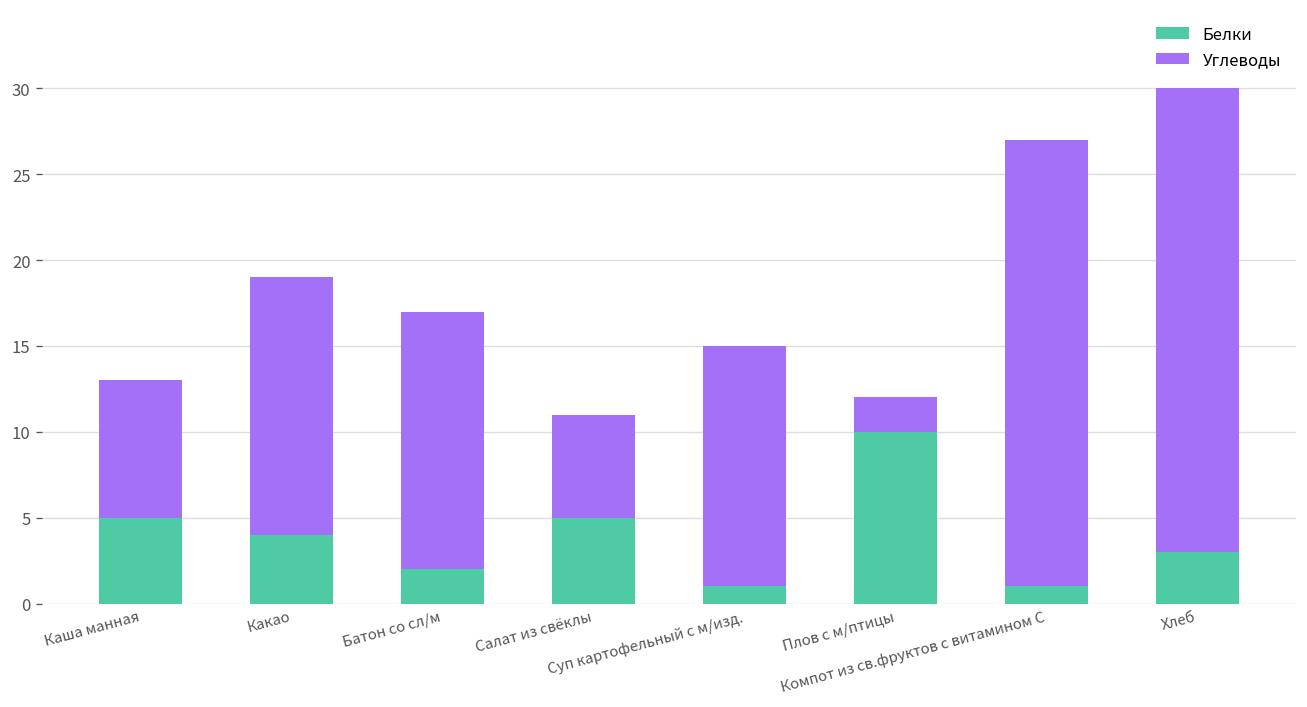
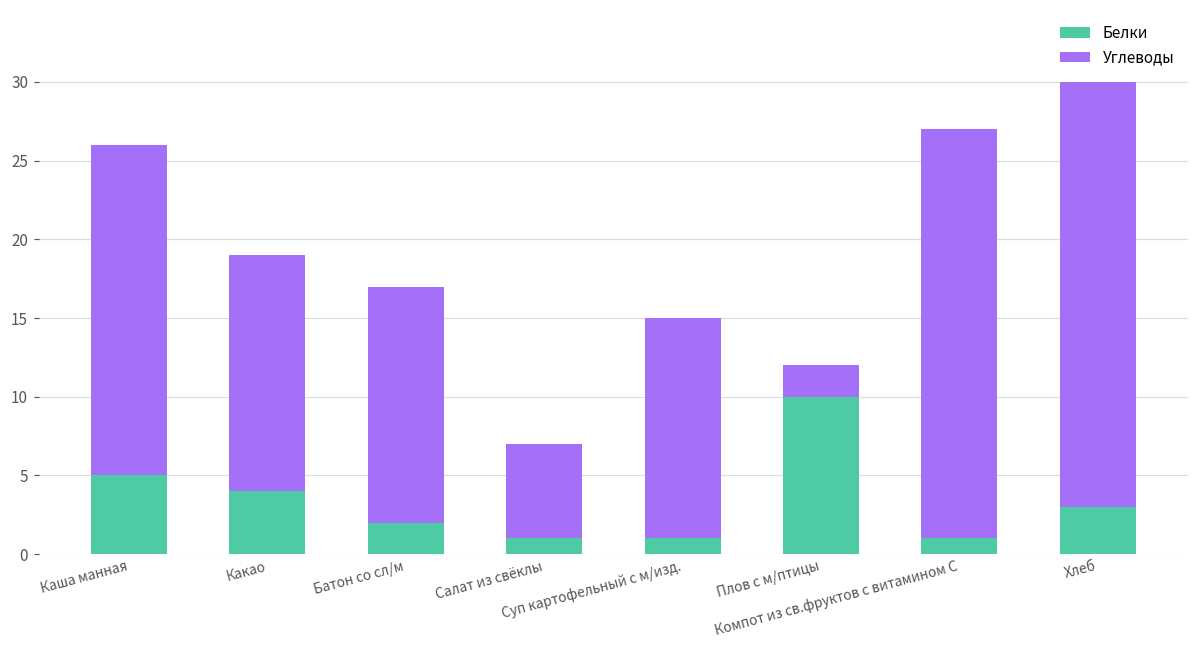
Углеводы, Каша манная: 8 -> 21
Белки, Салат из свёклы: 5 -> 1
